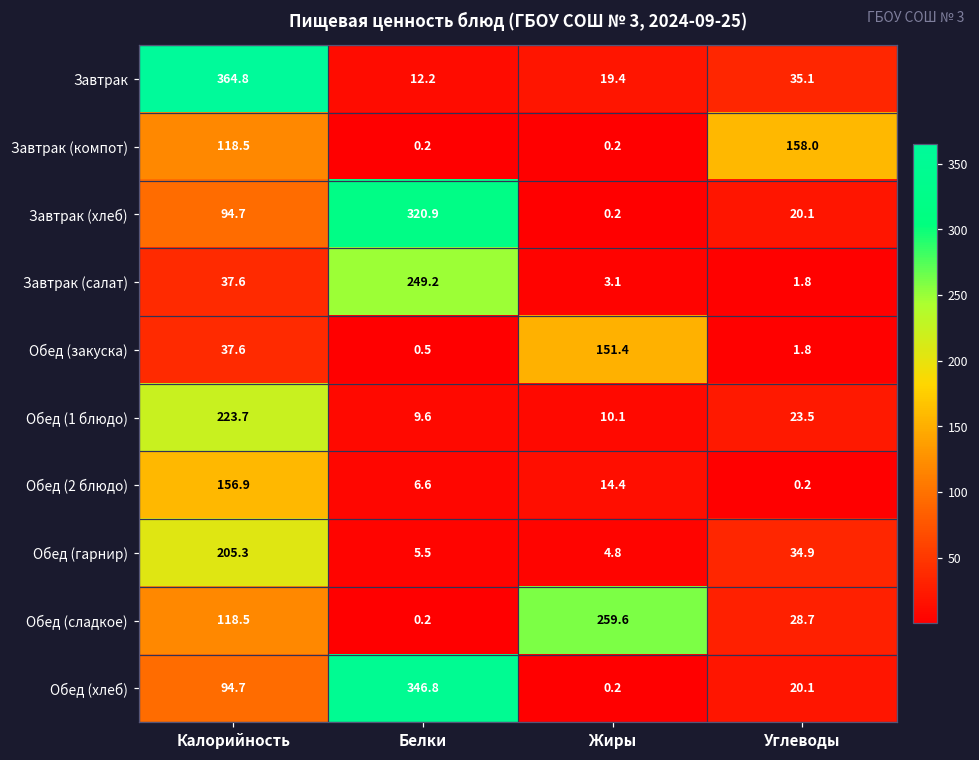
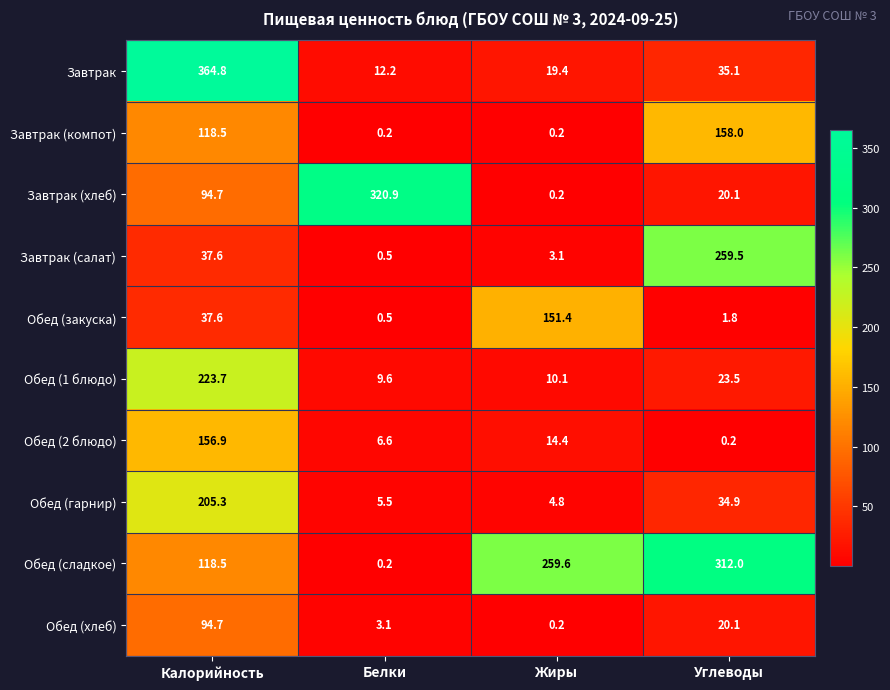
Завтрак (салат), Белки: 249.2 -> 0.5
Завтрак (салат), Углеводы: 1.8 -> 259.5
Обед (сладкое), Углеводы: 28.7 -> 312.0
Обед (хлеб), Белки: 346.8 -> 3.1
